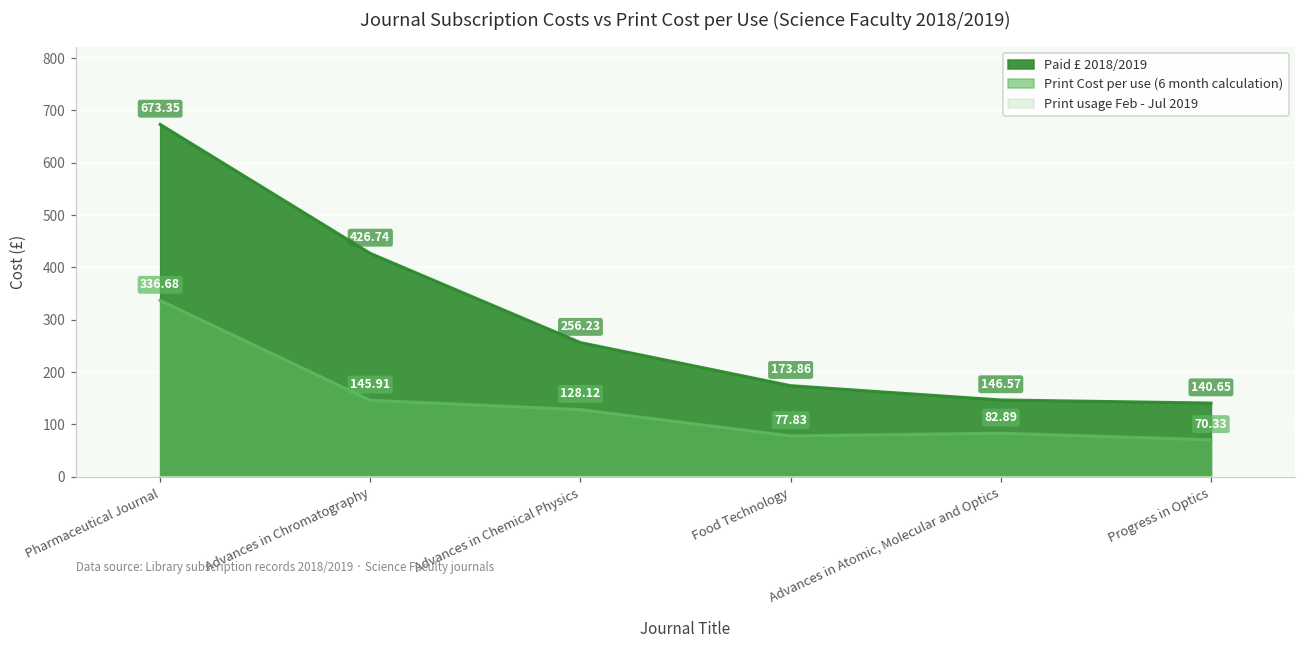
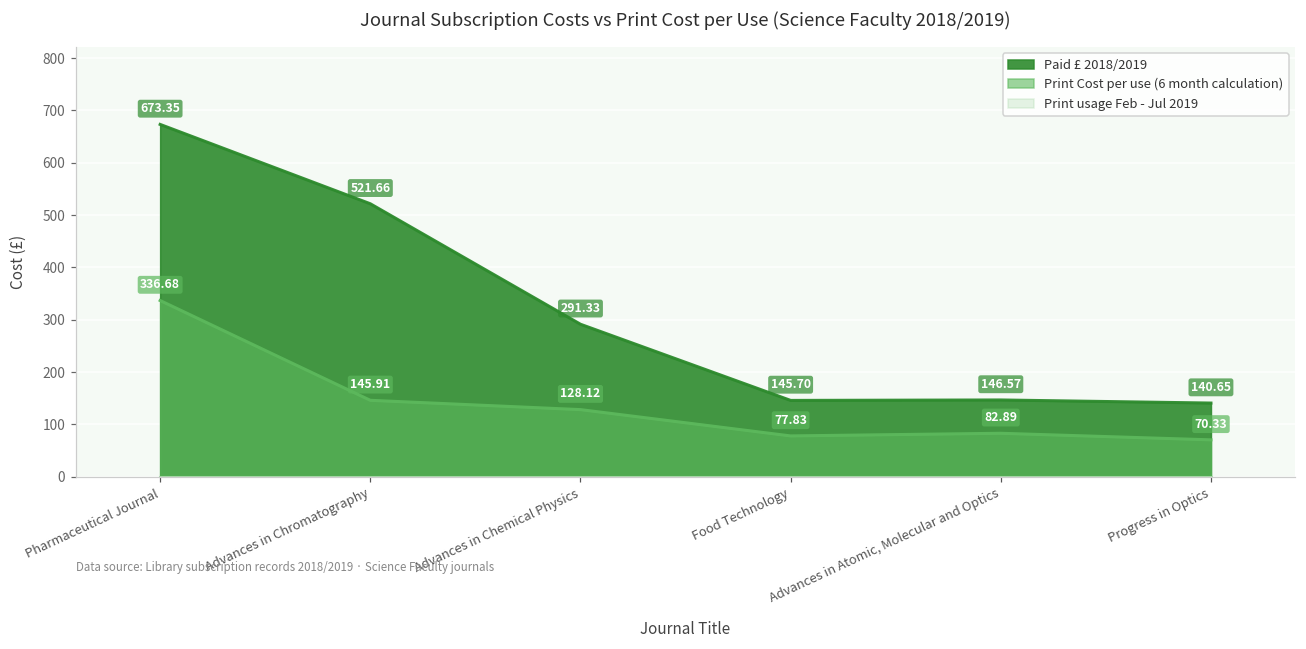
Paid £ 2018/2019, Advances in Chromatography: 426.74 -> 521.66
Paid £ 2018/2019, Advances in Chemical Physics: 256.23 -> 291.33
Paid £ 2018/2019, Food Technology: 173.86 -> 145.70
